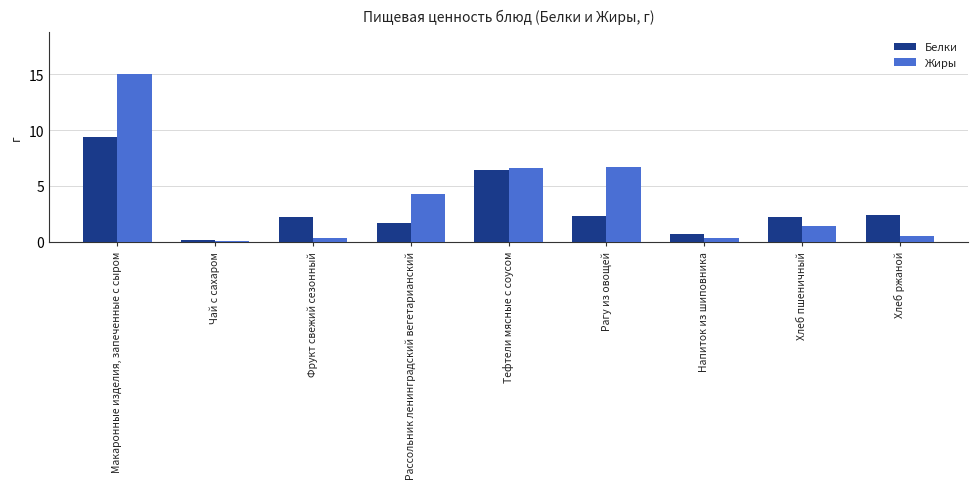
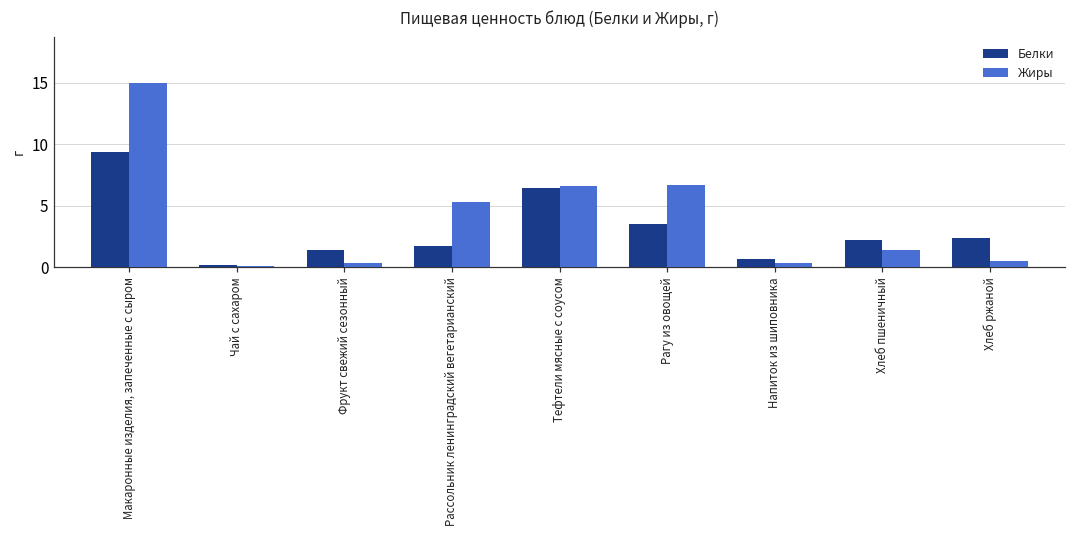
Белки, Фрукт свежий сезонный: 2.2 -> 1.4
Жиры, Рассольник ленинградский вегетарианский: 4.3 -> 5.3
Белки, Рагу из овощей: 2.3 -> 3.5
